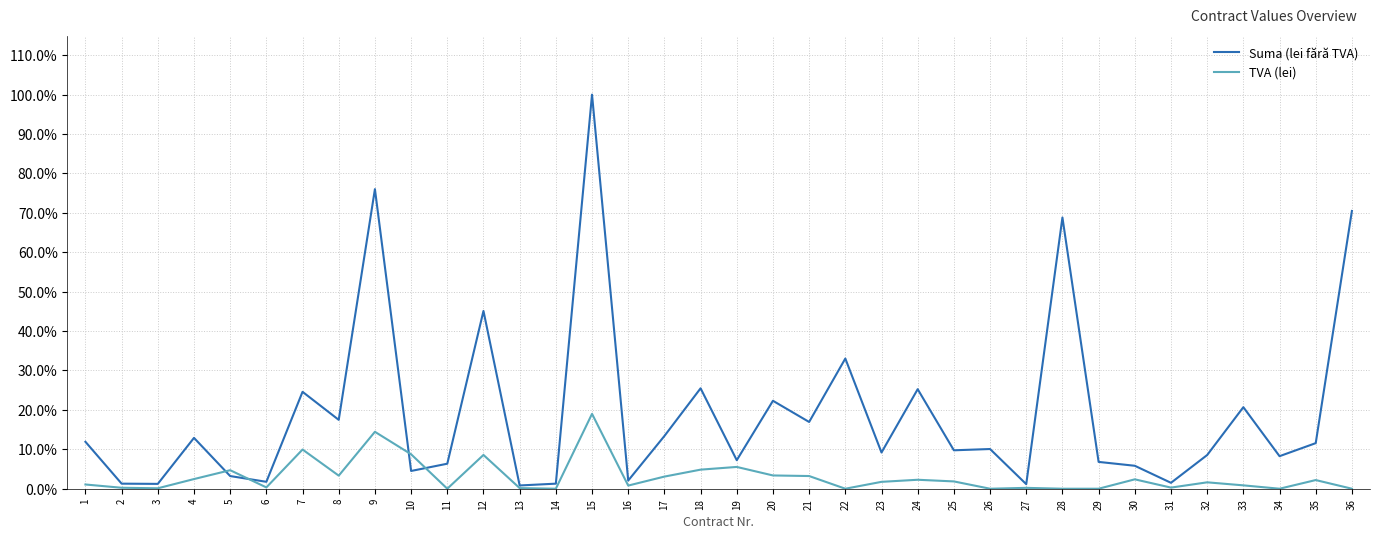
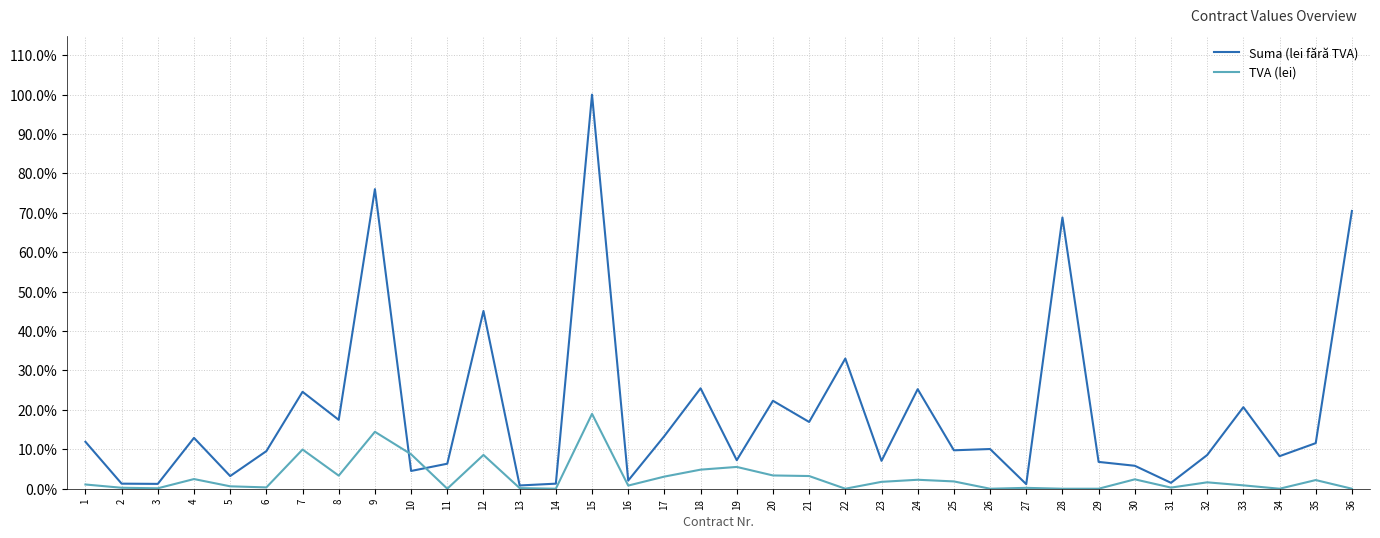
TVA (lei), 5: 5% -> 1%
Suma (lei fără TVA), 6: 2% -> 10%
Suma (lei fără TVA), 23: 9% -> 7%
